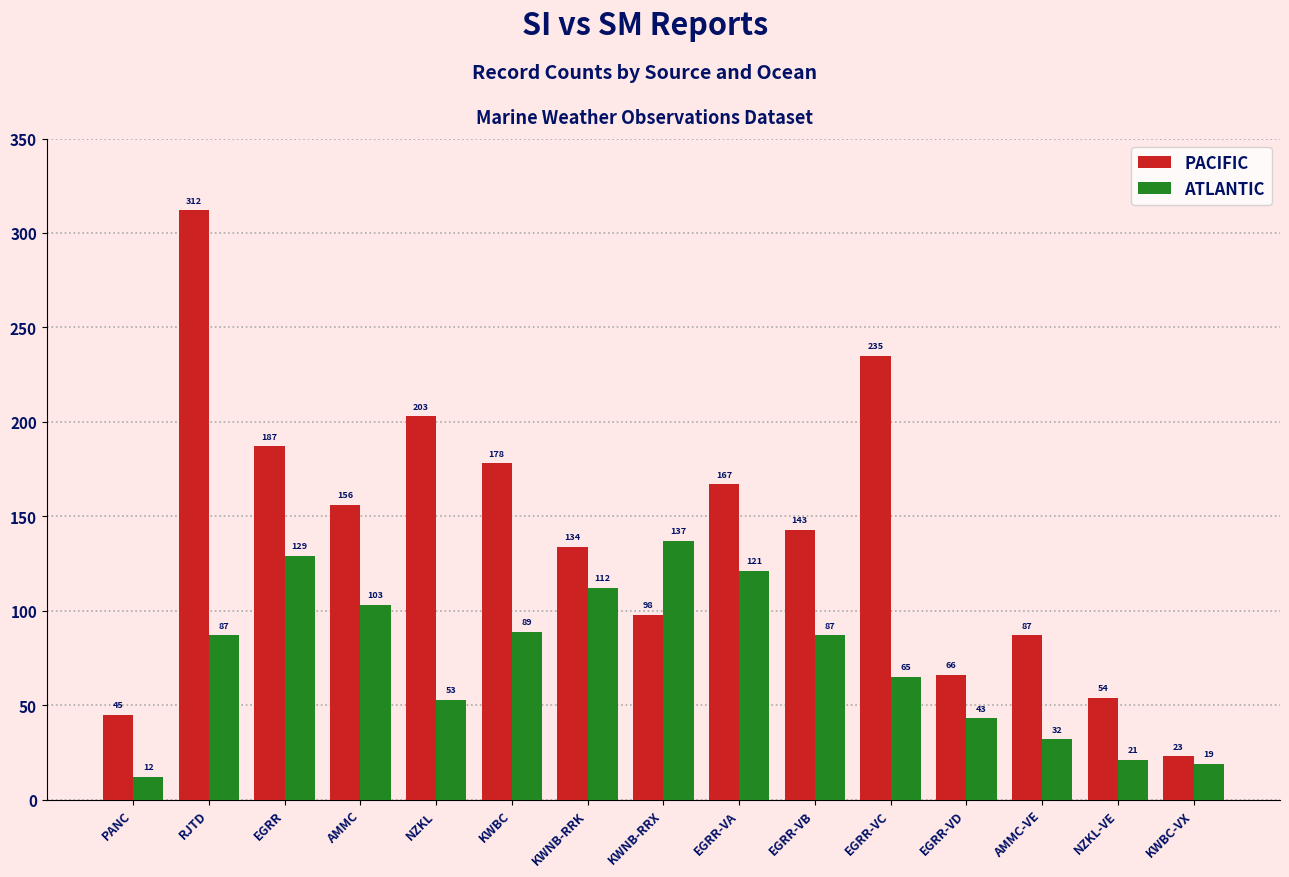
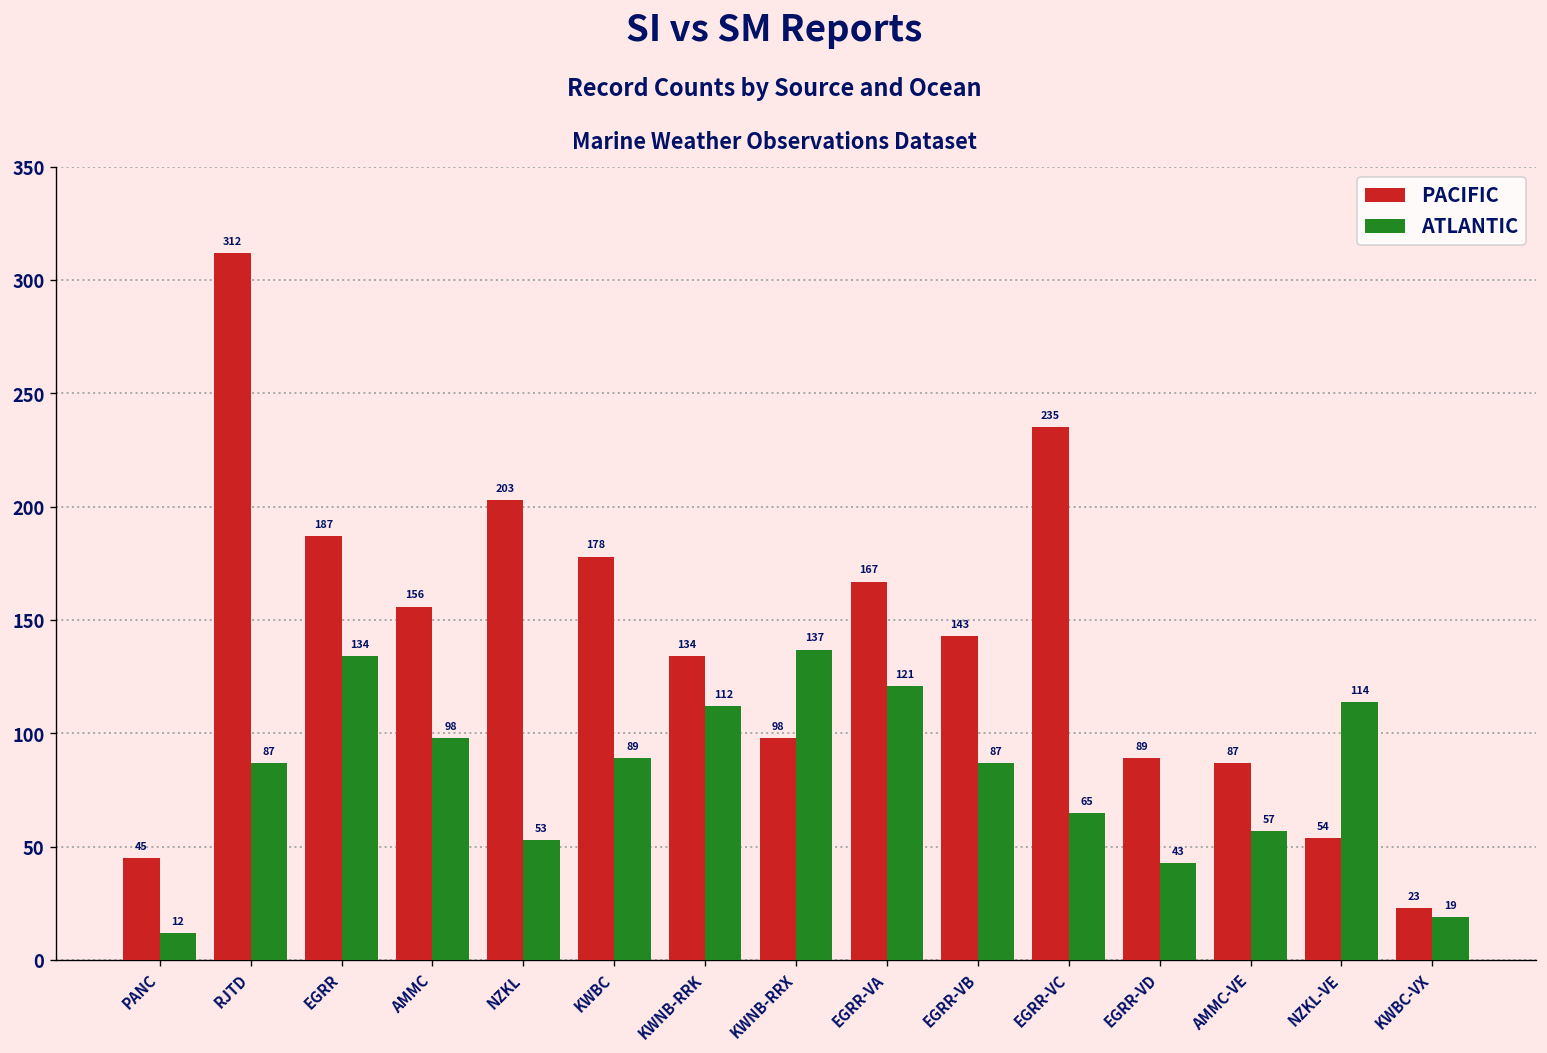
ATLANTIC, EGRR: 129 -> 134
ATLANTIC, AMMC: 103 -> 98
PACIFIC, EGRR-VD: 66 -> 89
ATLANTIC, AMMC-VE: 32 -> 57
ATLANTIC, NZKL-VE: 21 -> 114
